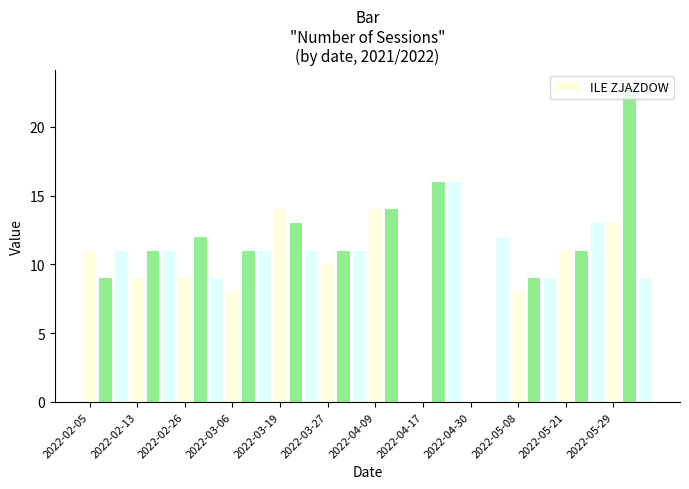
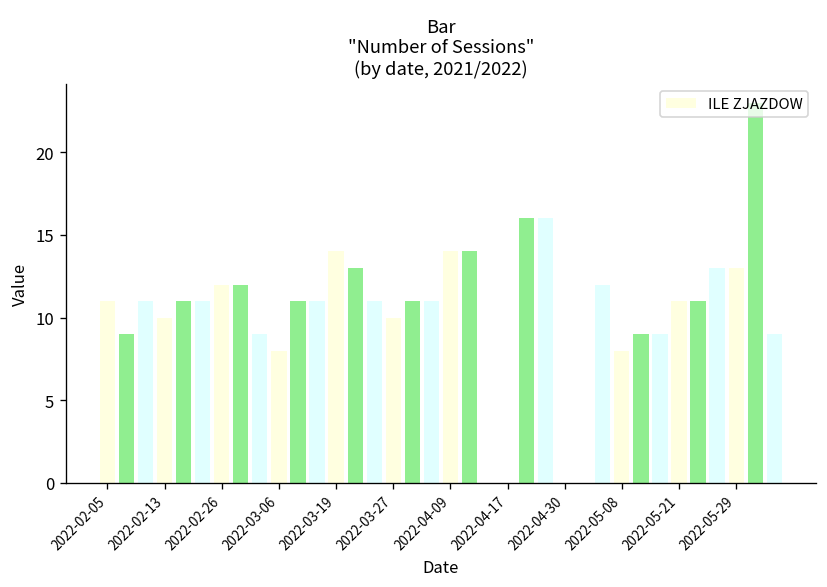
2022-02-13: 9 -> 10
2022-02-26: 9 -> 12
